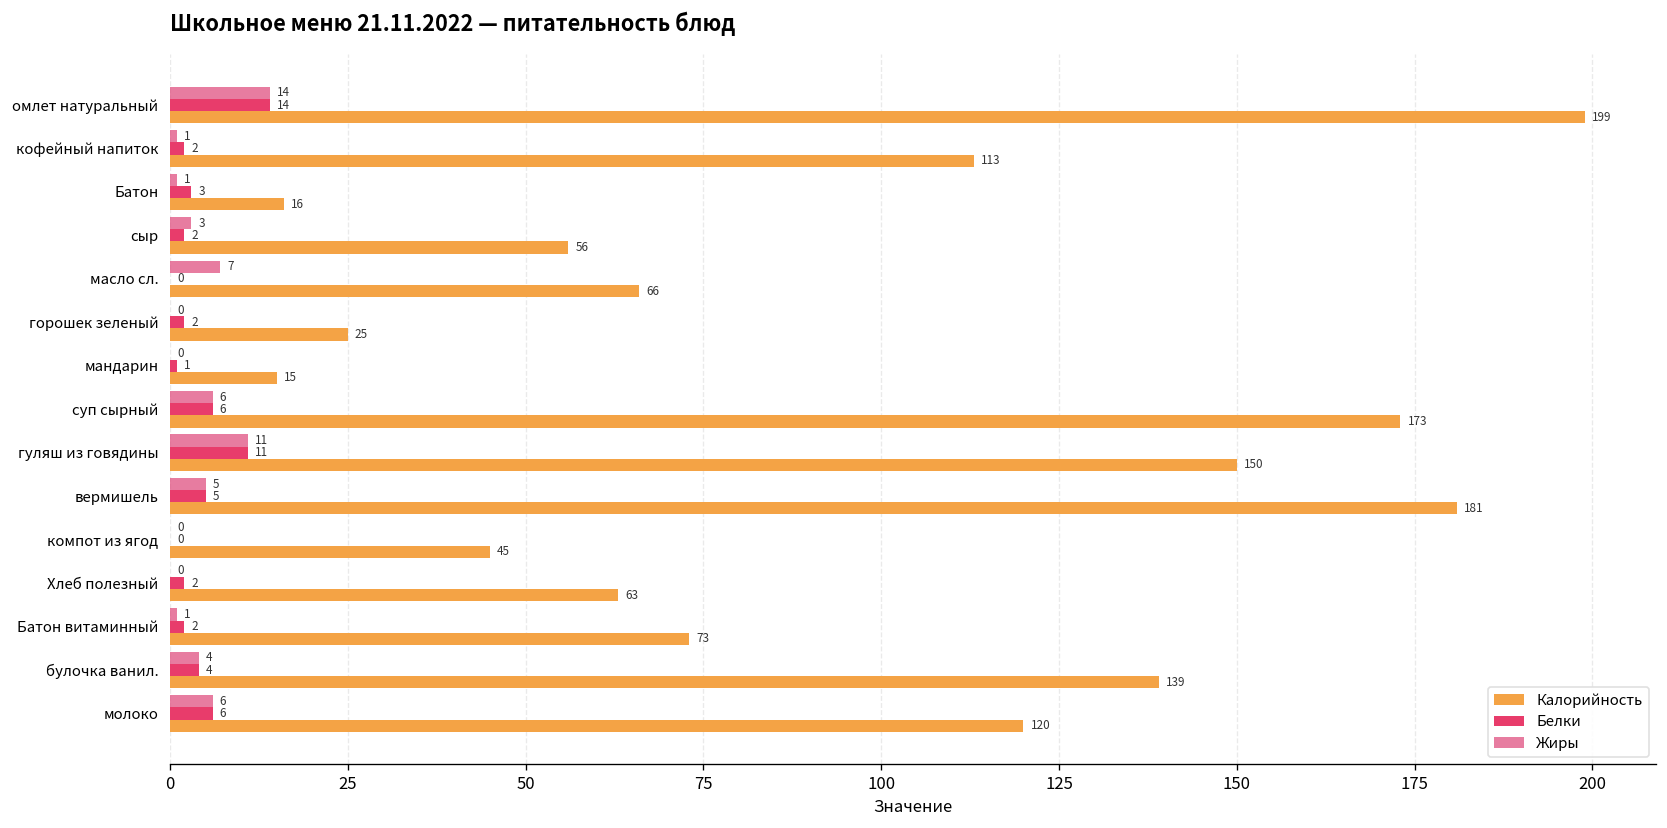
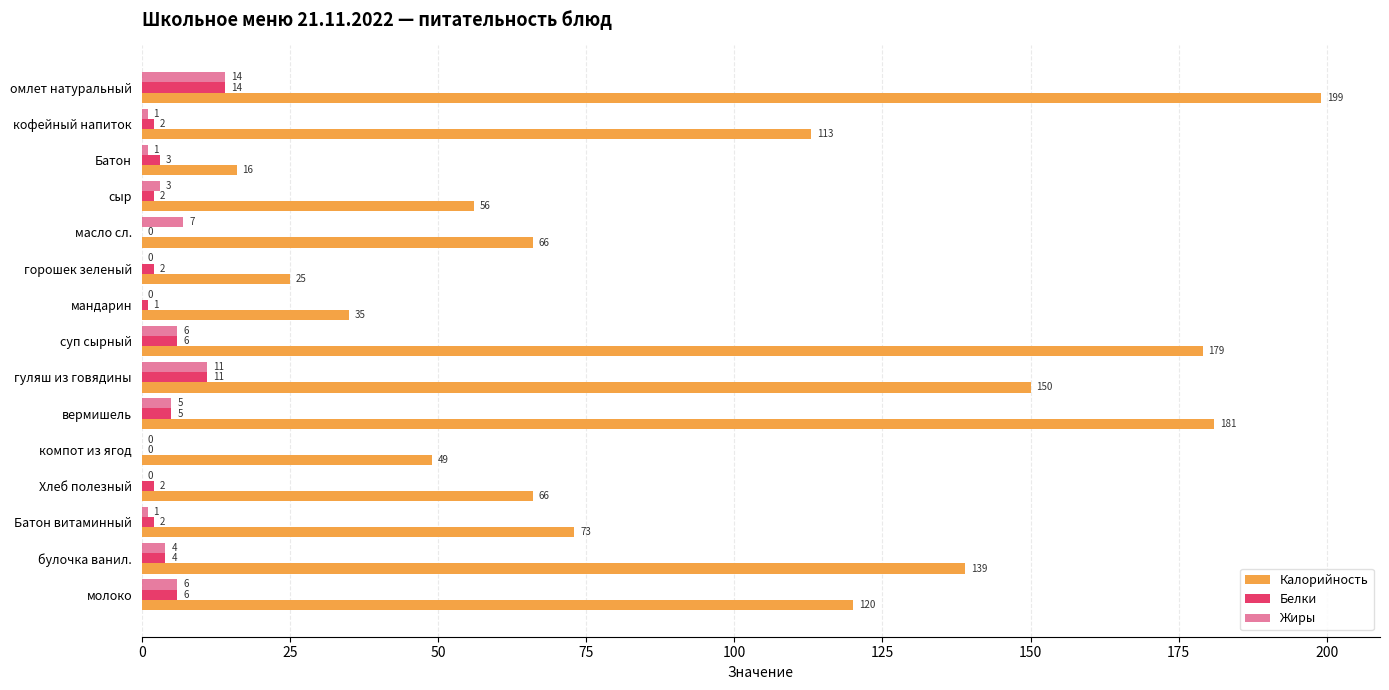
Калорийность, мандарин: 15 -> 35
Калорийность, суп сырный: 173 -> 179
Калорийность, компот из ягод: 45 -> 49
Калорийность, Хлеб полезный: 63 -> 66
